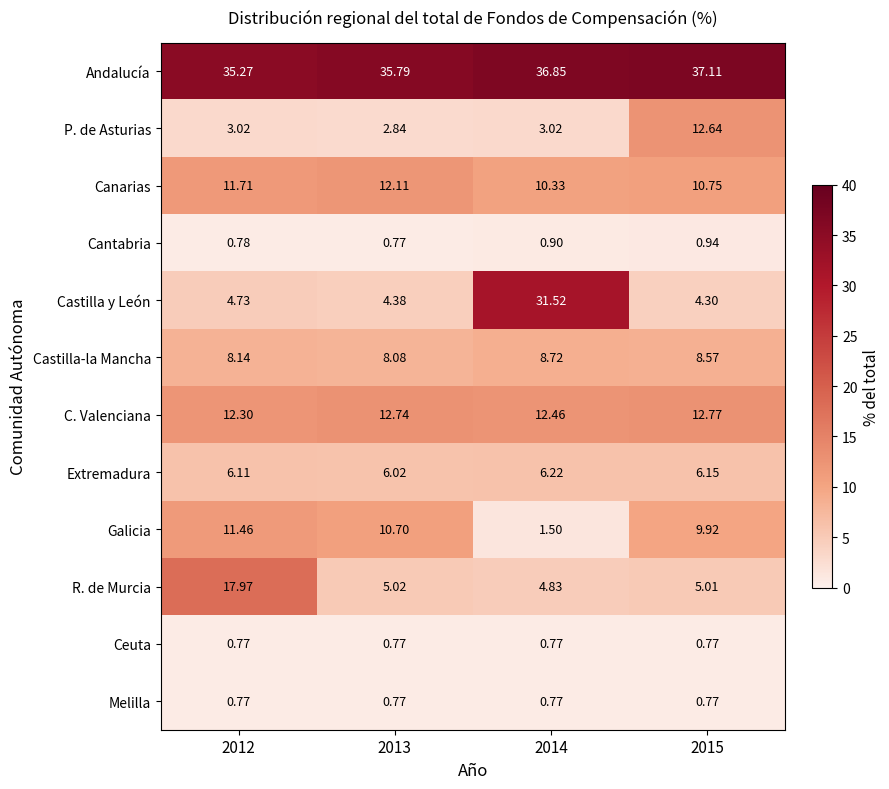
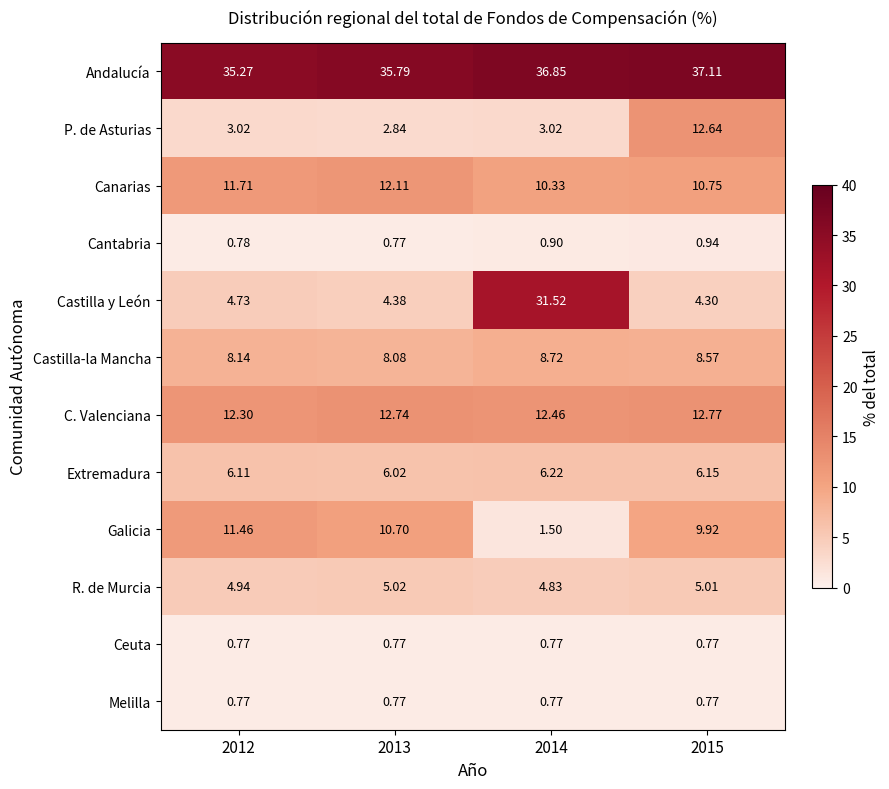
R. de Murcia, 2012: 17.97 -> 4.94
